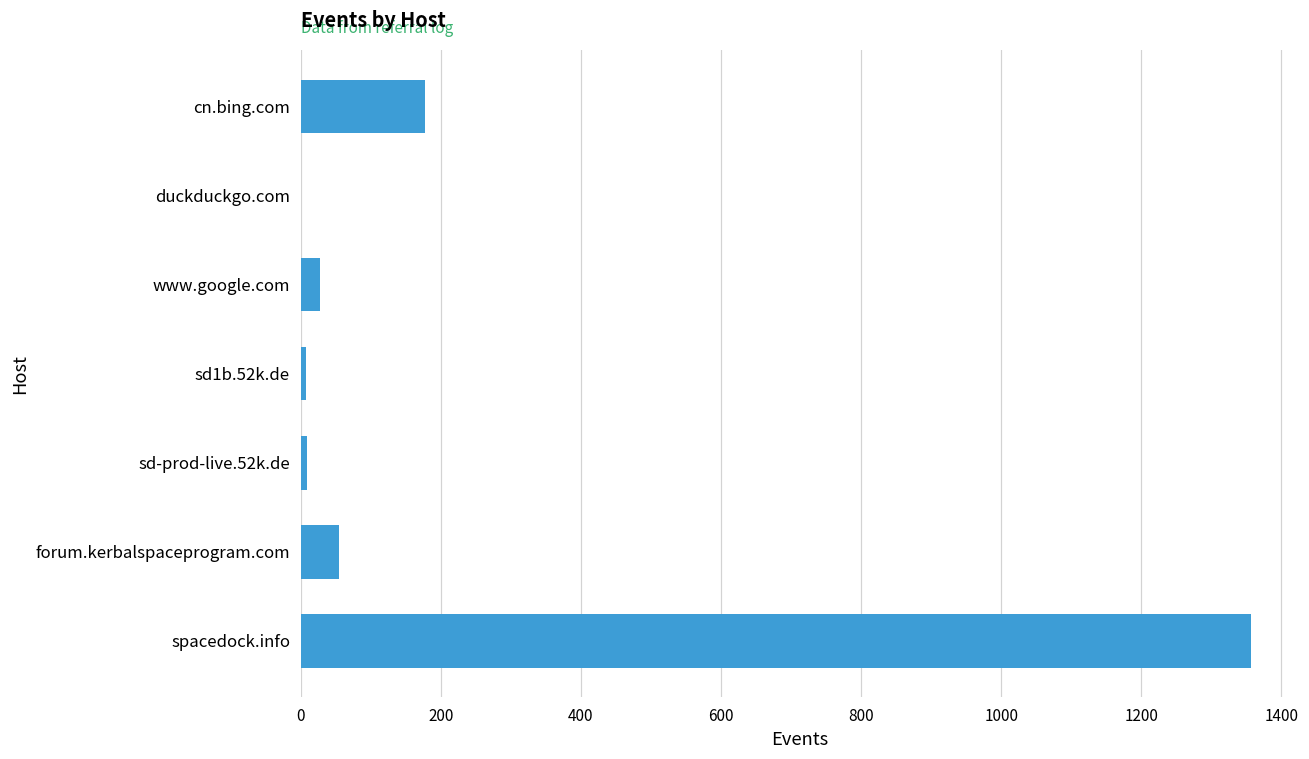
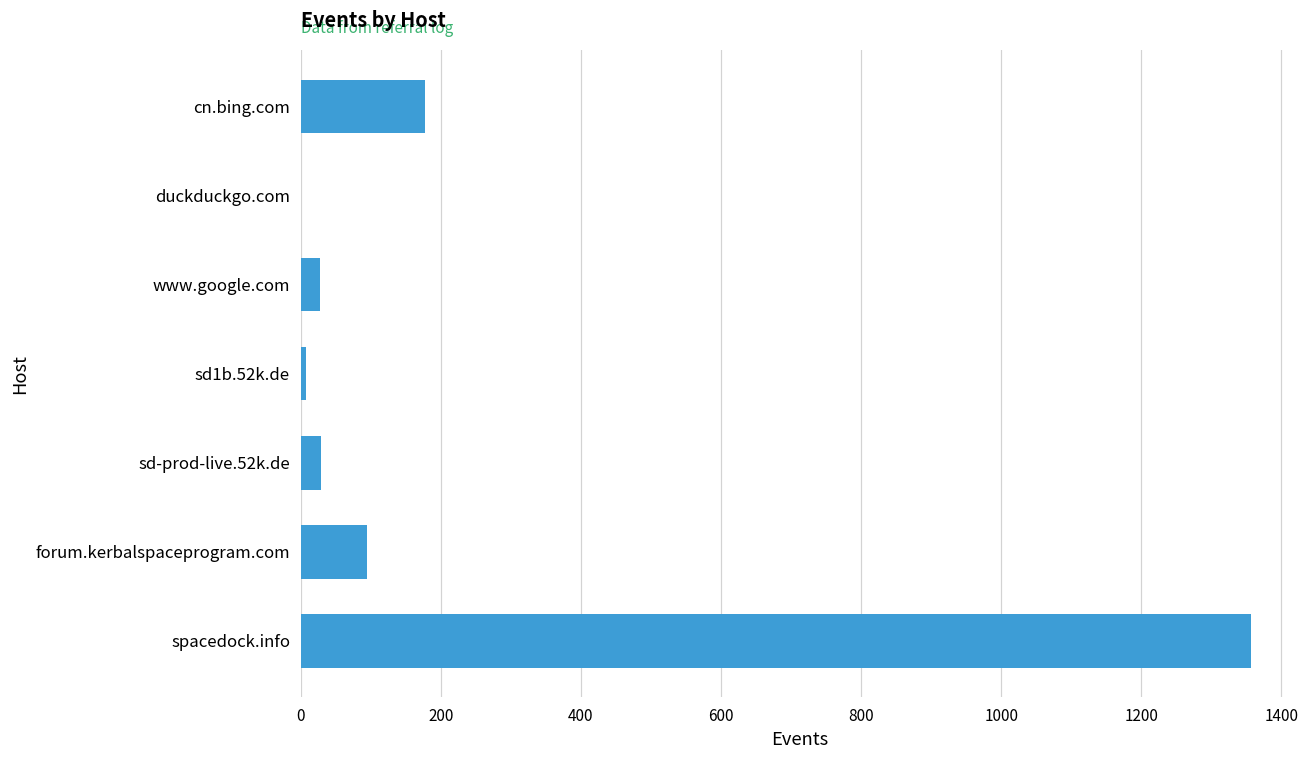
sd-prod-live.52k.de: 10 -> 30
forum.kerbalspaceprogram.com: 60 -> 90
